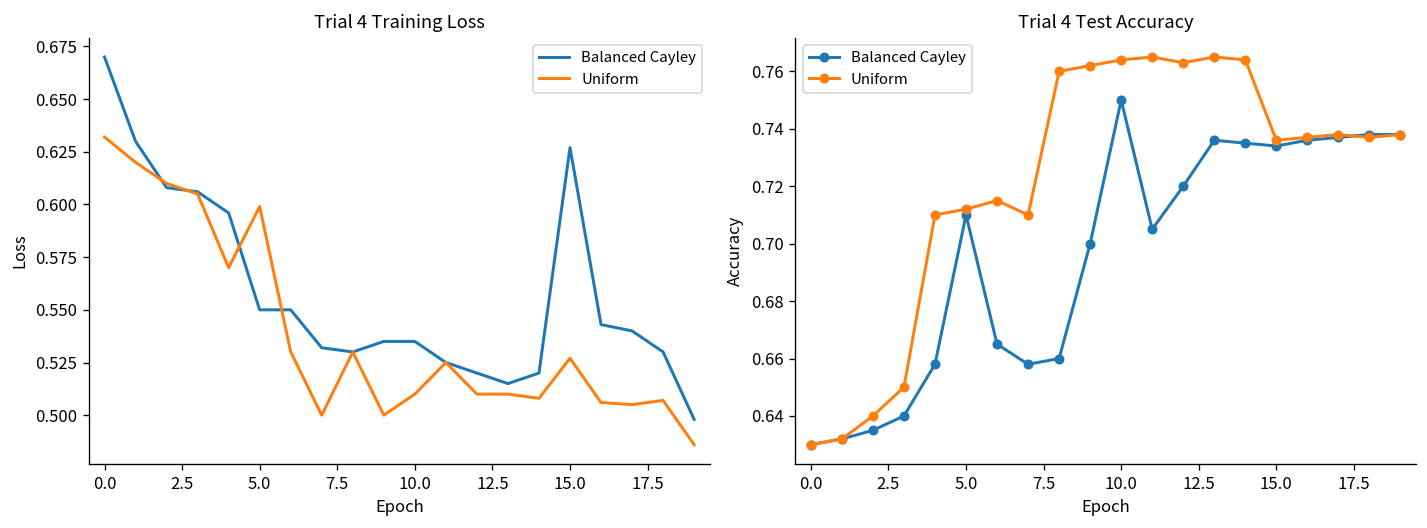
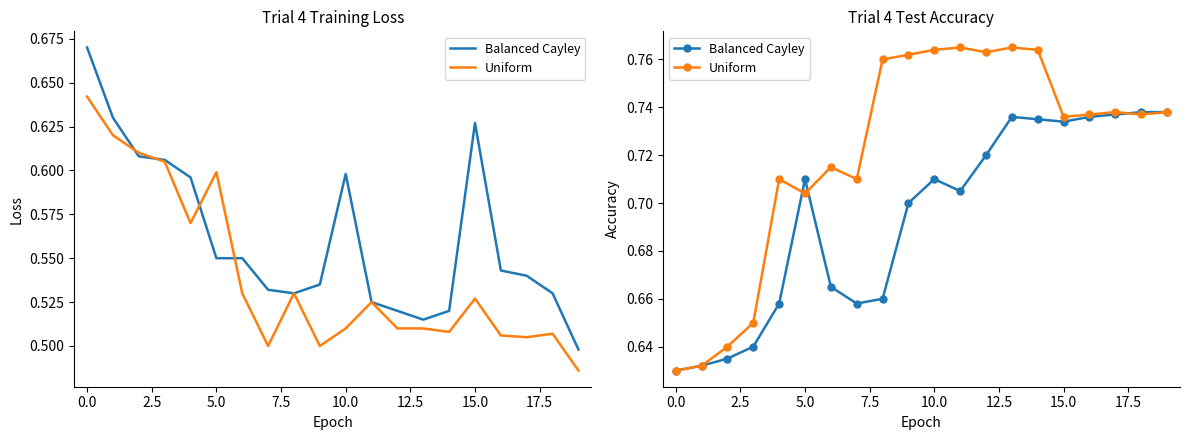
Trial 4 Training Loss, Uniform, 0.0: 0.632 -> 0.642
Trial 4 Training Loss, Balanced Cayley, 10.0: 0.535 -> 0.598
Trial 4 Test Accuracy, Uniform, 5.0: 0.712 -> 0.704
Trial 4 Test Accuracy, Balanced Cayley, 10.0: 0.75 -> 0.71
